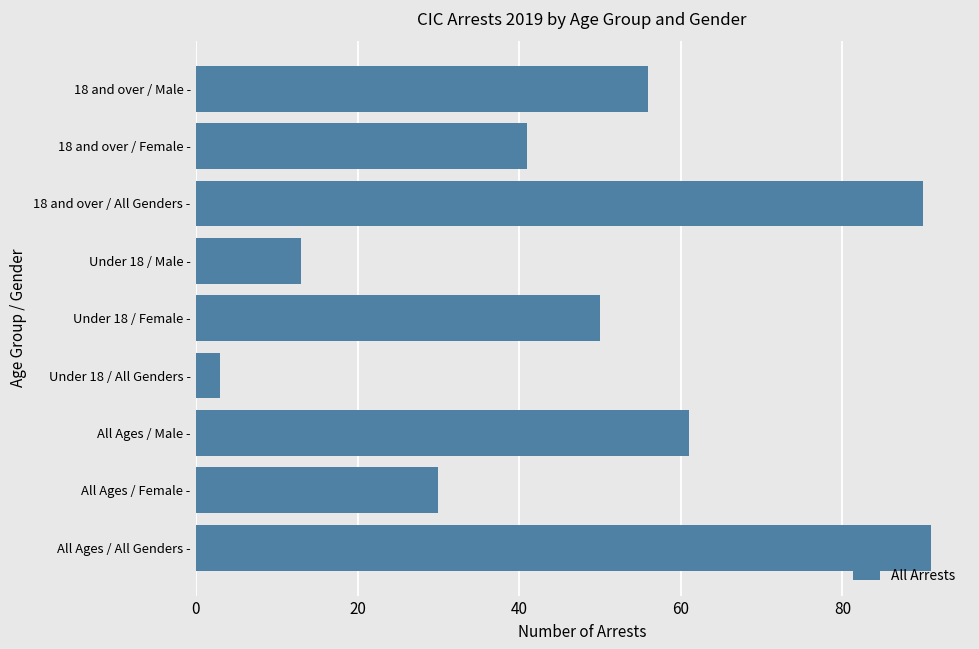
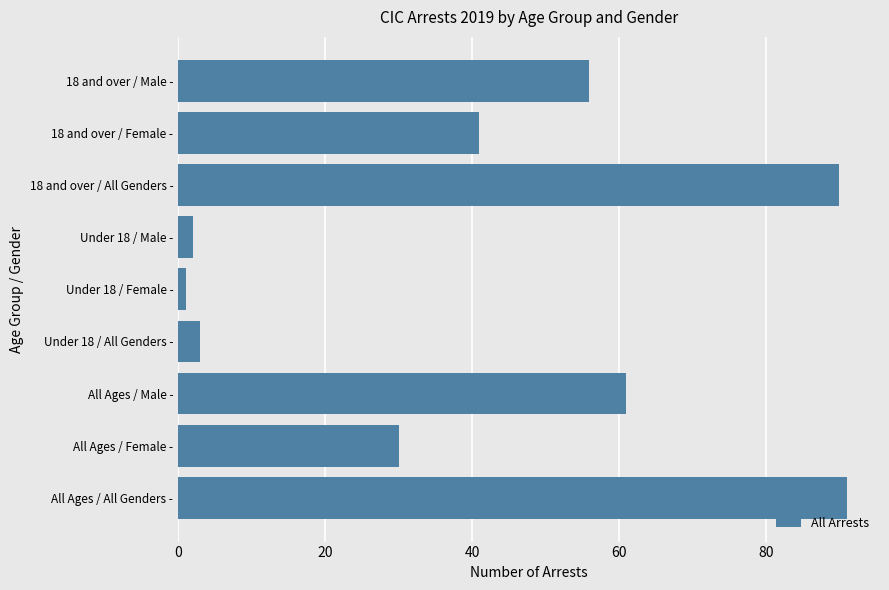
Under 18 / Male -: 13 -> 2
Under 18 / Female -: 50 -> 1
